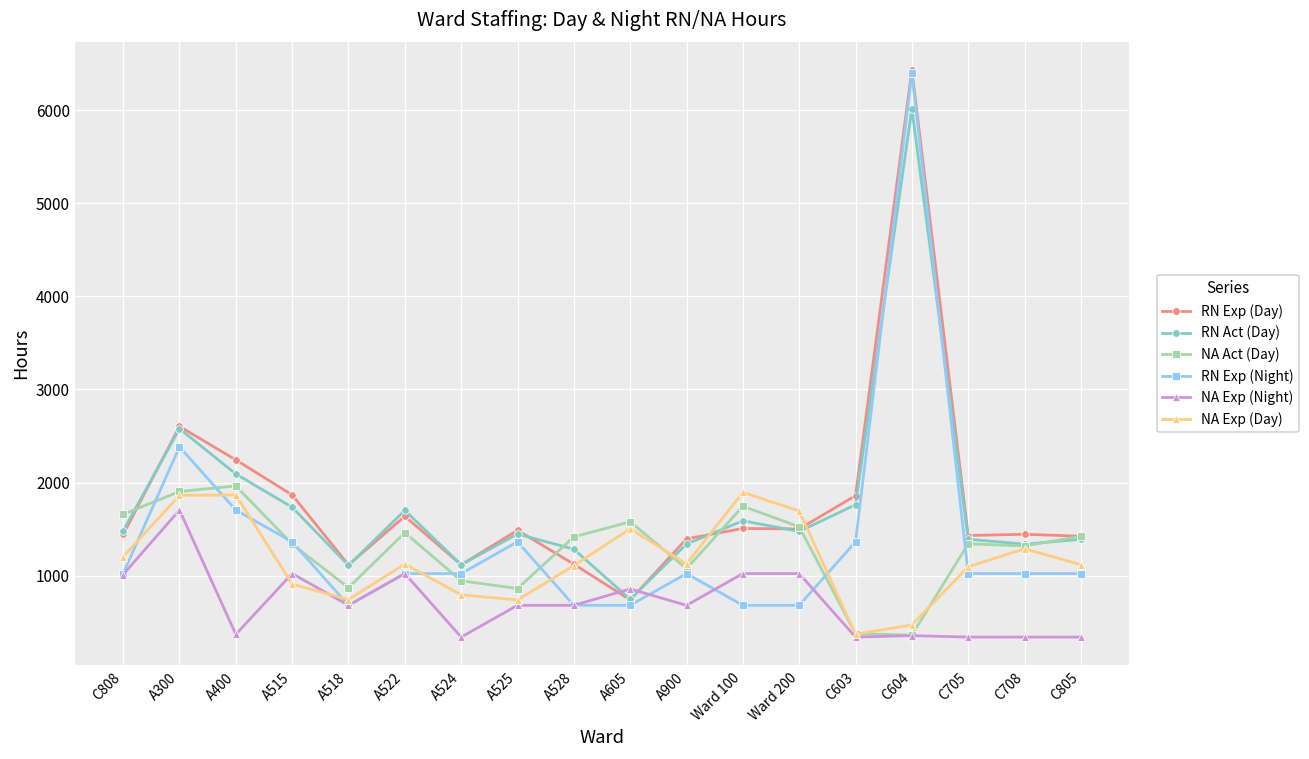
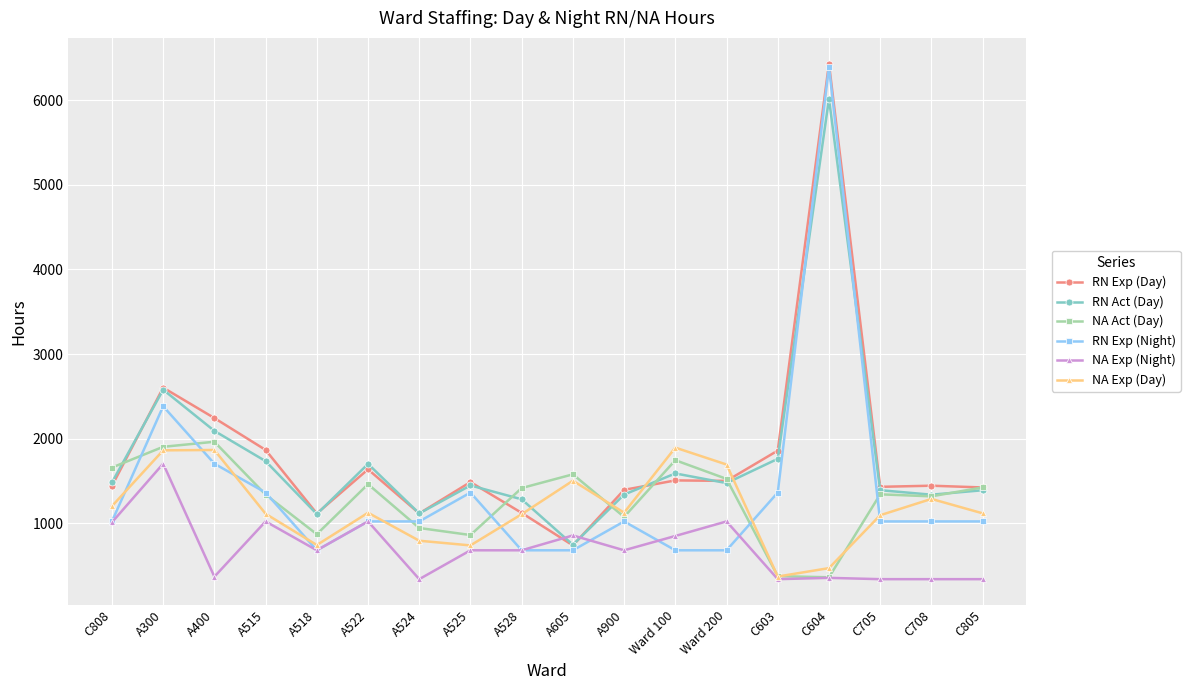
NA Exp (Day), A515: 900 -> 1100
NA Exp (Night), Ward 100: 1000 -> 900
